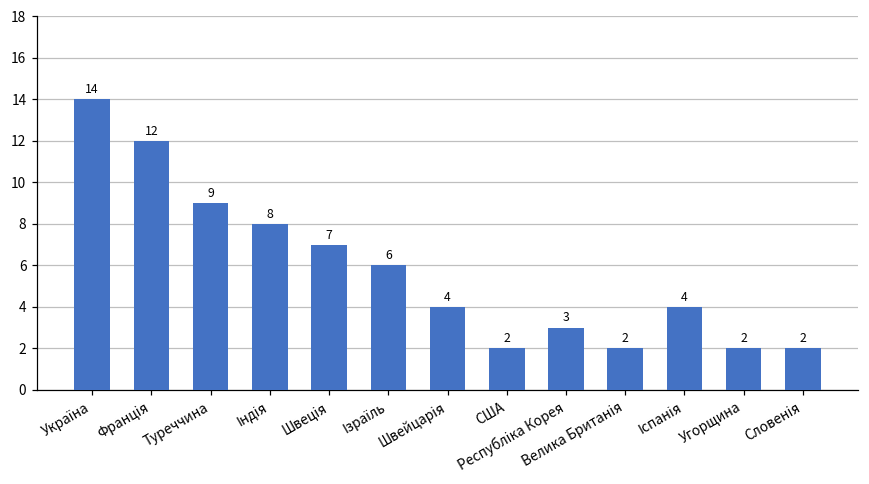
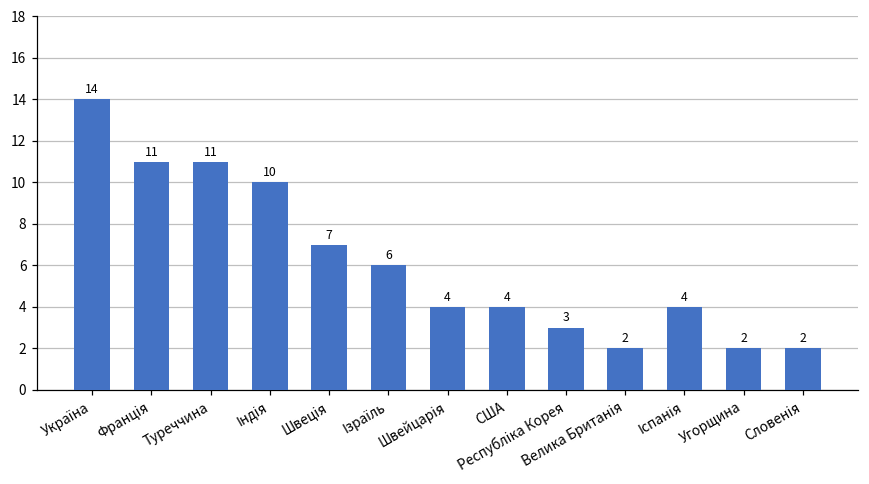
Франція: 12 -> 11
Туреччина: 9 -> 11
Індія: 8 -> 10
США: 2 -> 4
